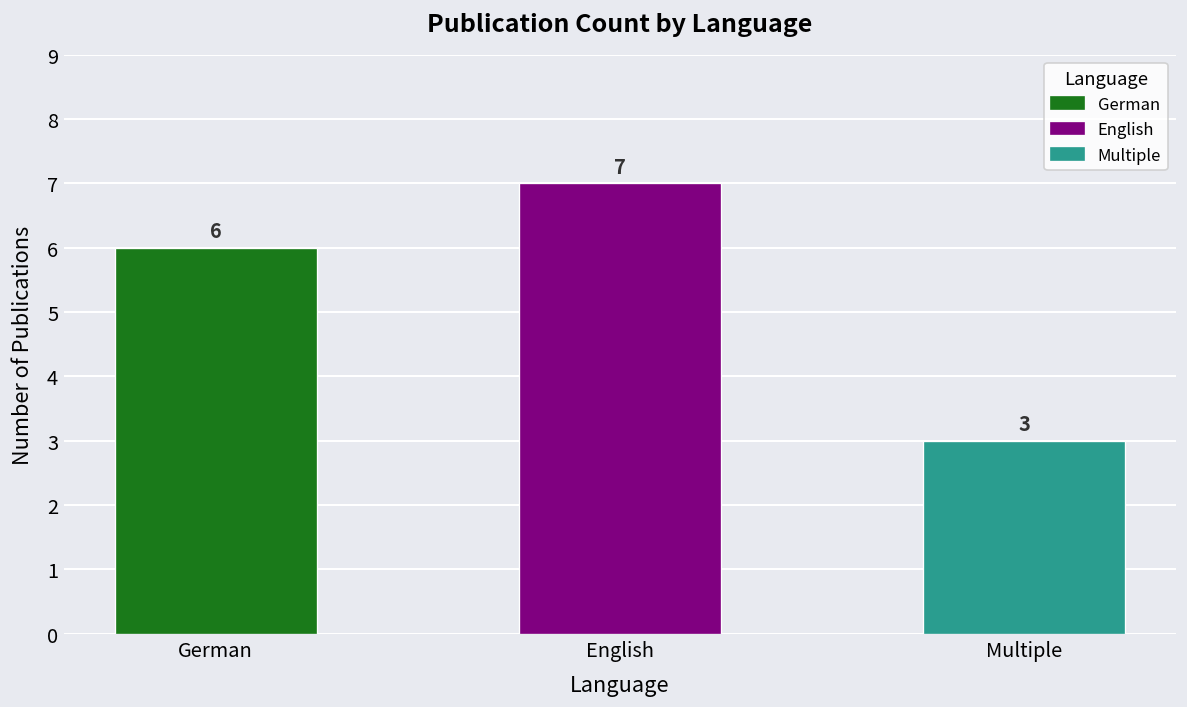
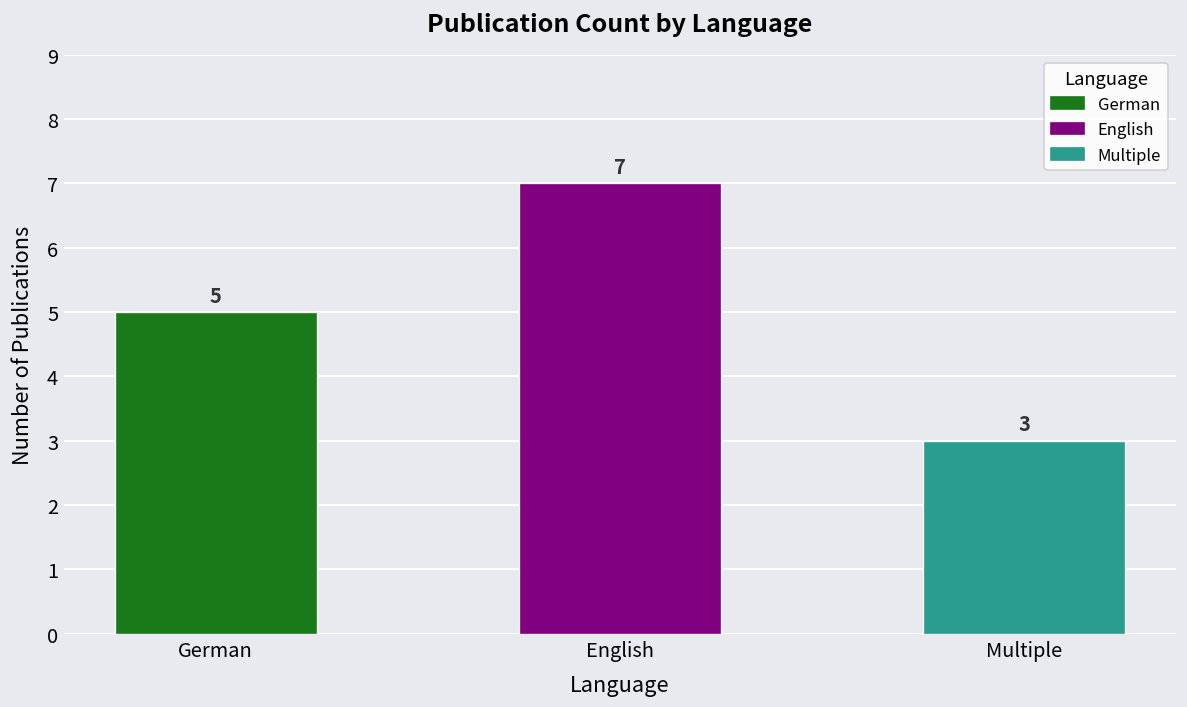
German: 6 -> 5
